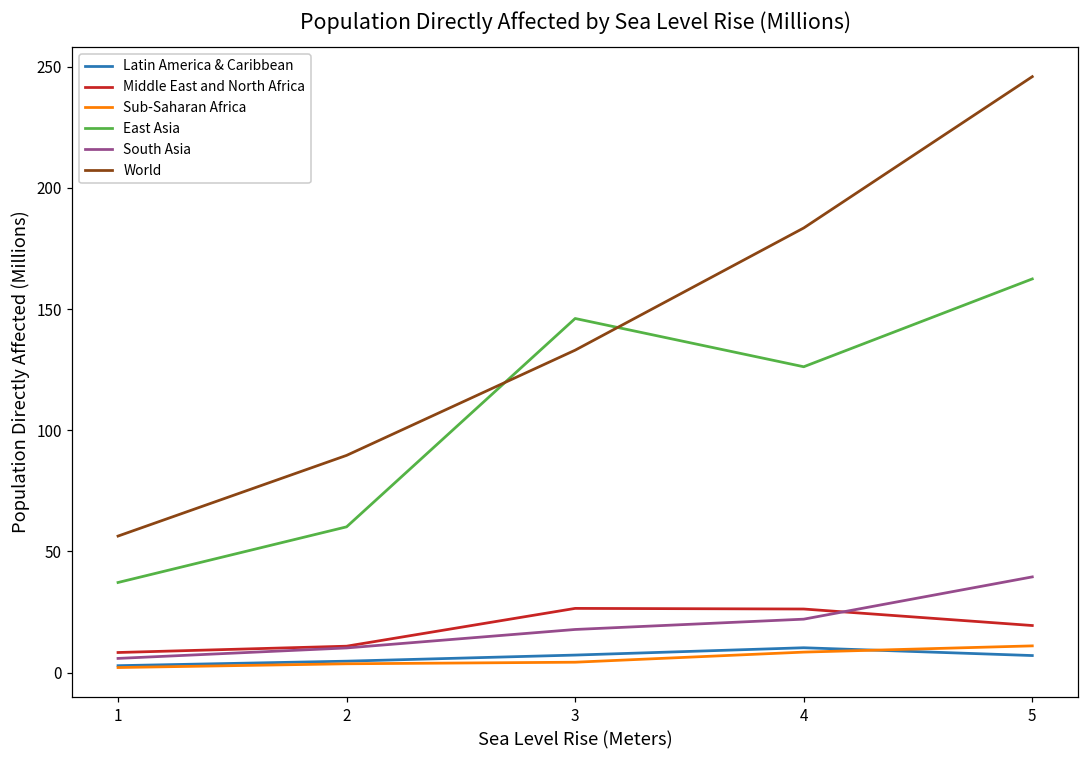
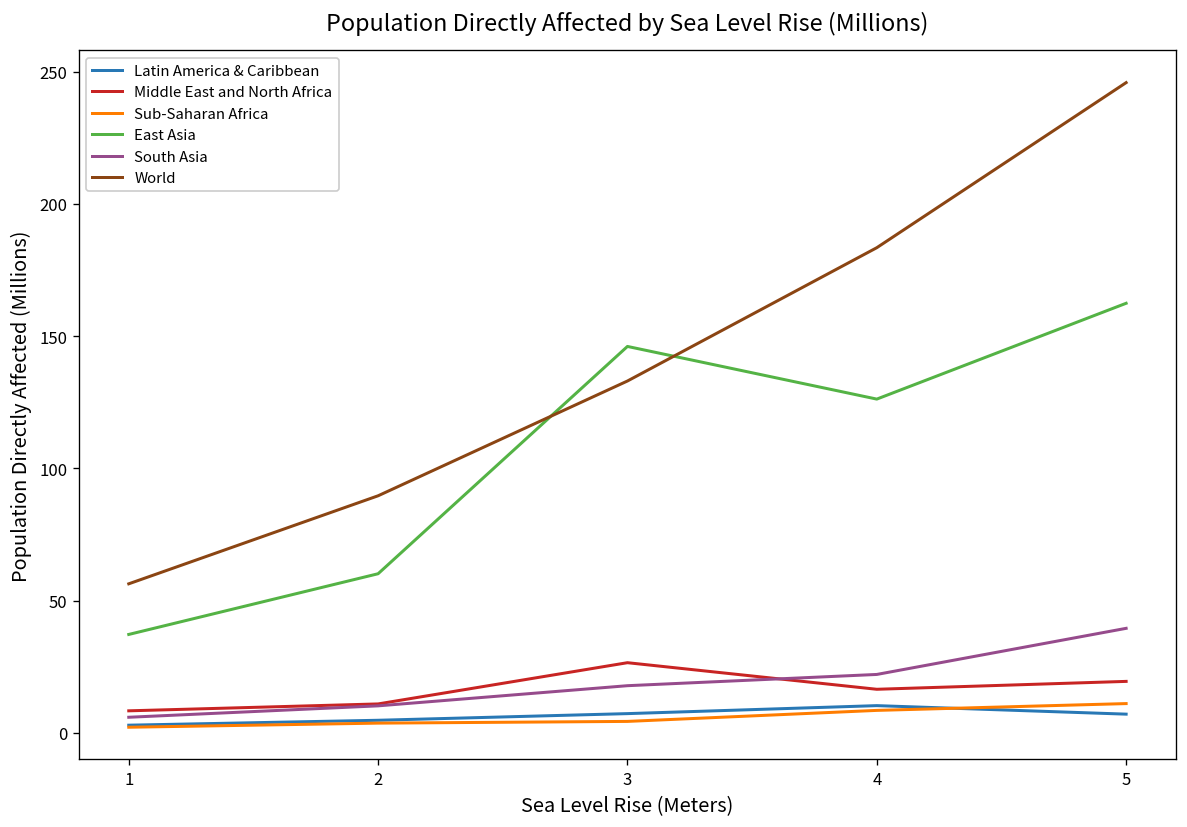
Middle East and North Africa, 4: 26 -> 16
